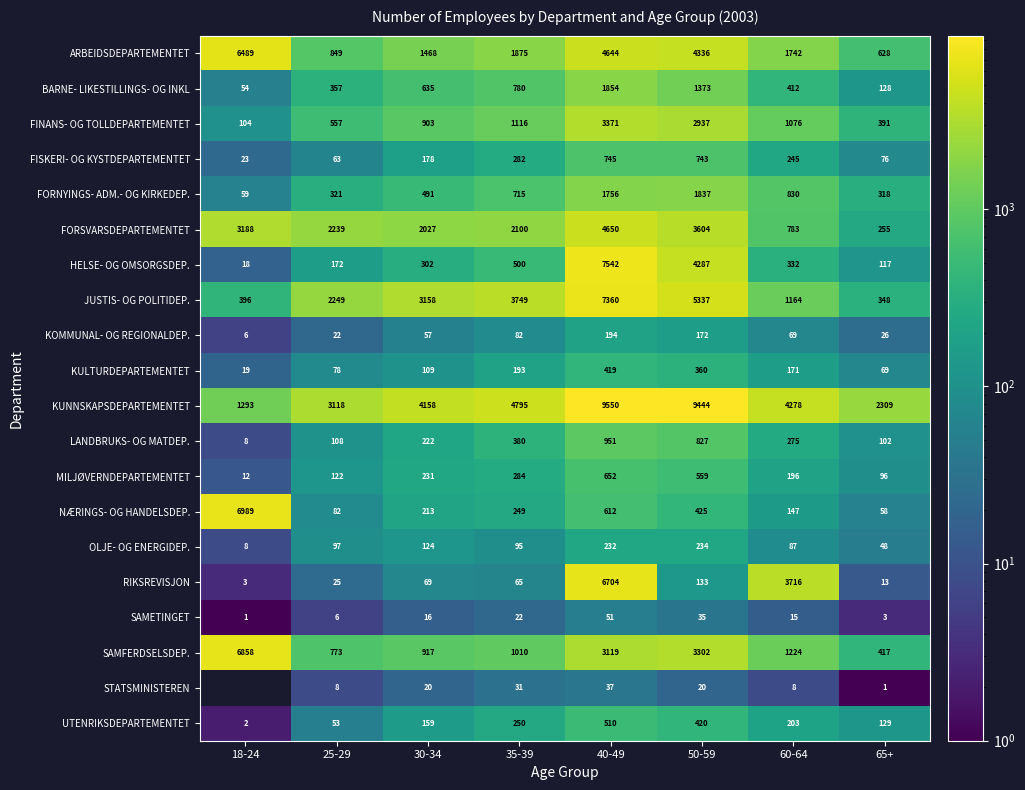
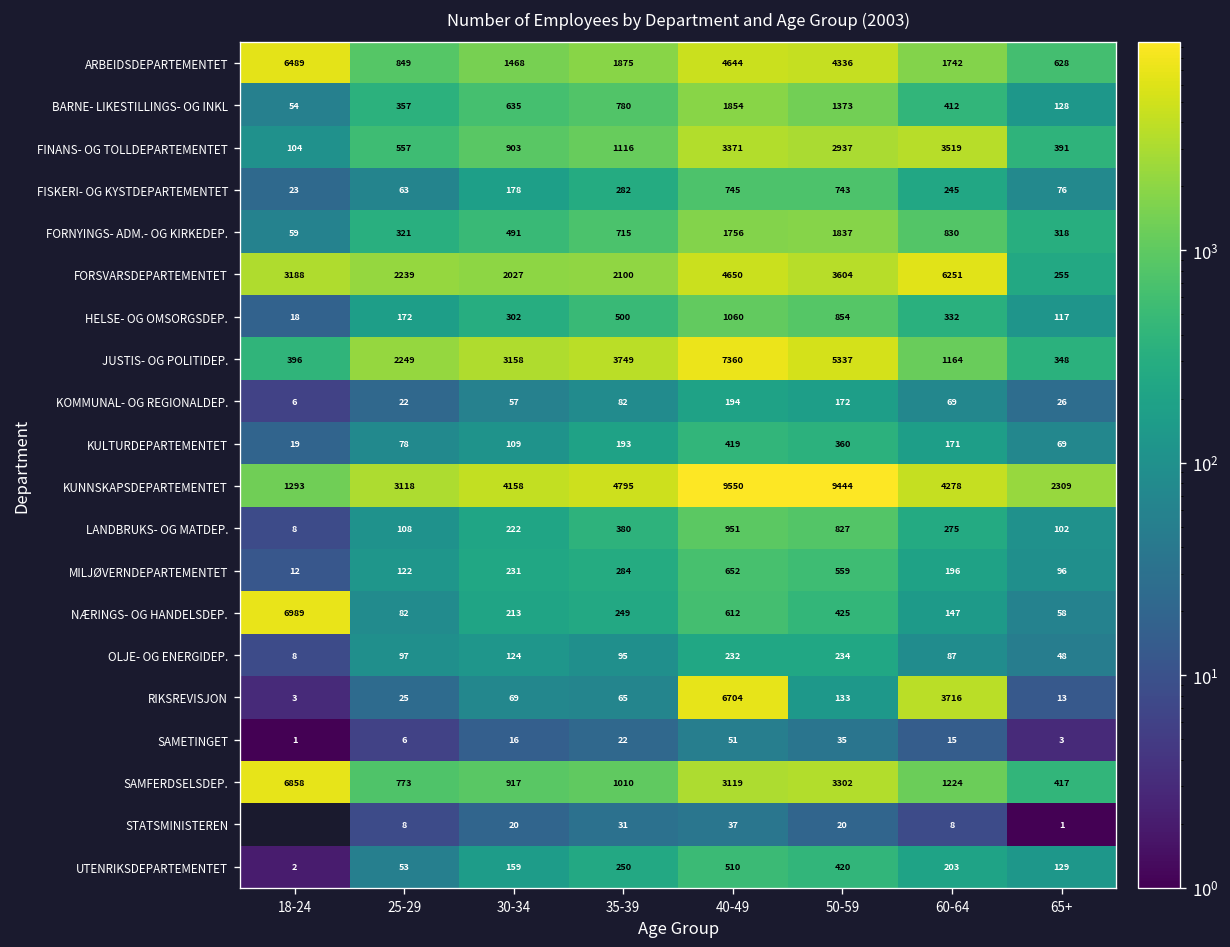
FINANS- OG TOLLDEPARTEMENTET, 60-64: 1076 -> 3519
FORSVARSDEPARTEMENTET, 60-64: 783 -> 6251
HELSE- OG OMSORGSDEP., 40-49: 7542 -> 1060
HELSE- OG OMSORGSDEP., 50-59: 4287 -> 854
